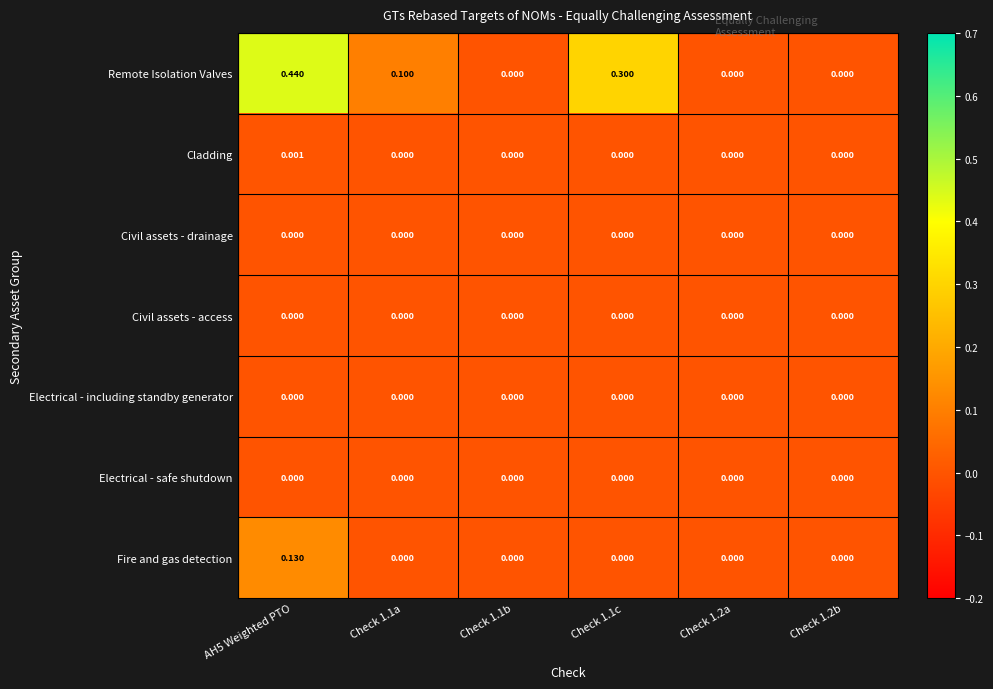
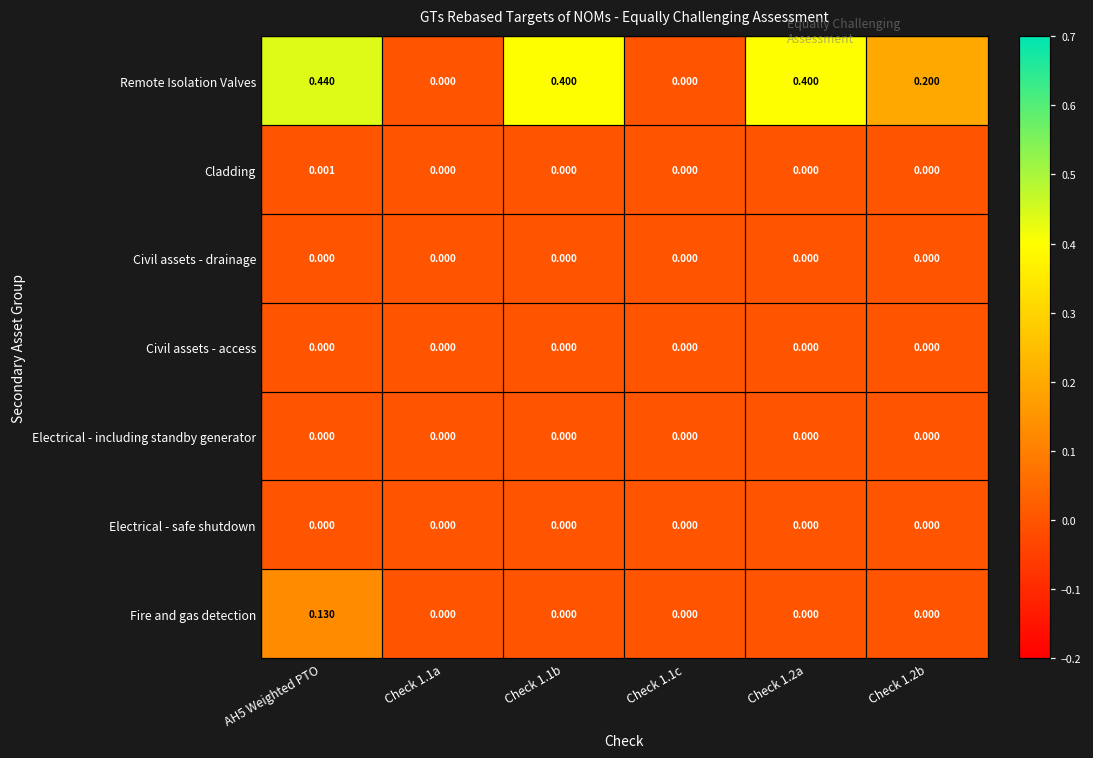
Remote Isolation Valves, Check 1.1a: 0.100 -> 0.000
Remote Isolation Valves, Check 1.1b: 0.000 -> 0.400
Remote Isolation Valves, Check 1.1c: 0.300 -> 0.000
Remote Isolation Valves, Check 1.2a: 0.000 -> 0.400
Remote Isolation Valves, Check 1.2b: 0.000 -> 0.200
